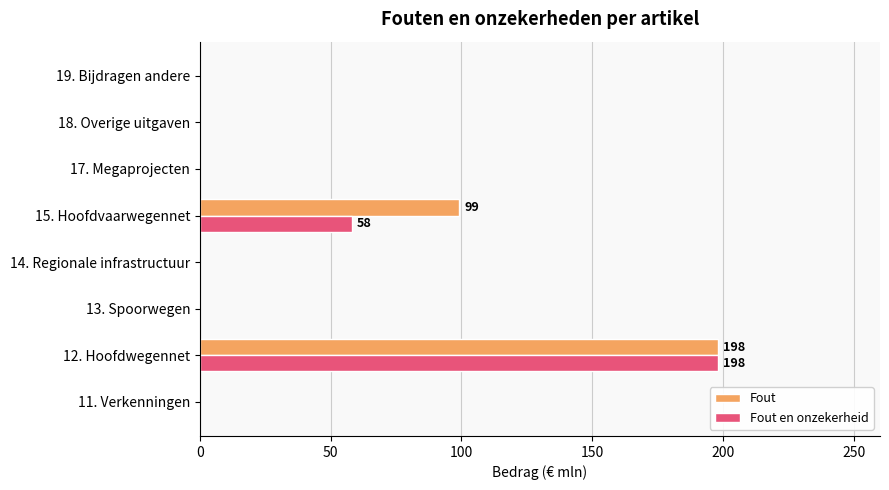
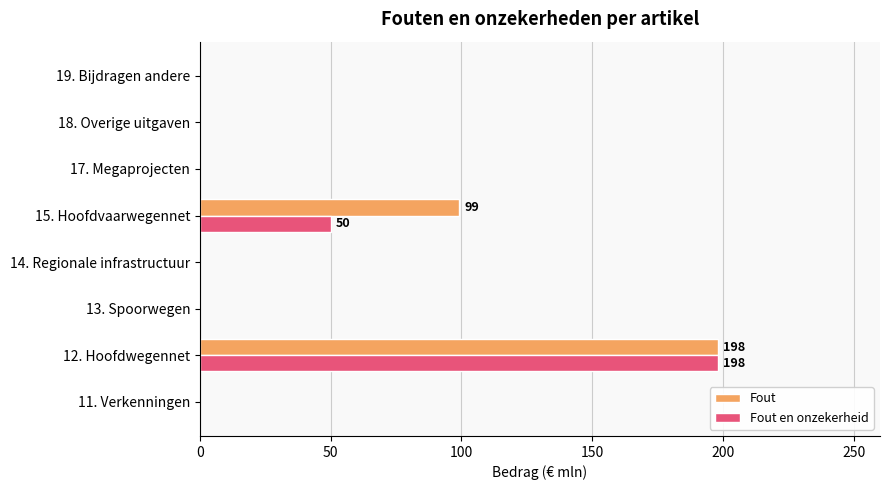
Fout en onzekerheid, 15. Hoofdvaarwegennet: 58 -> 50
